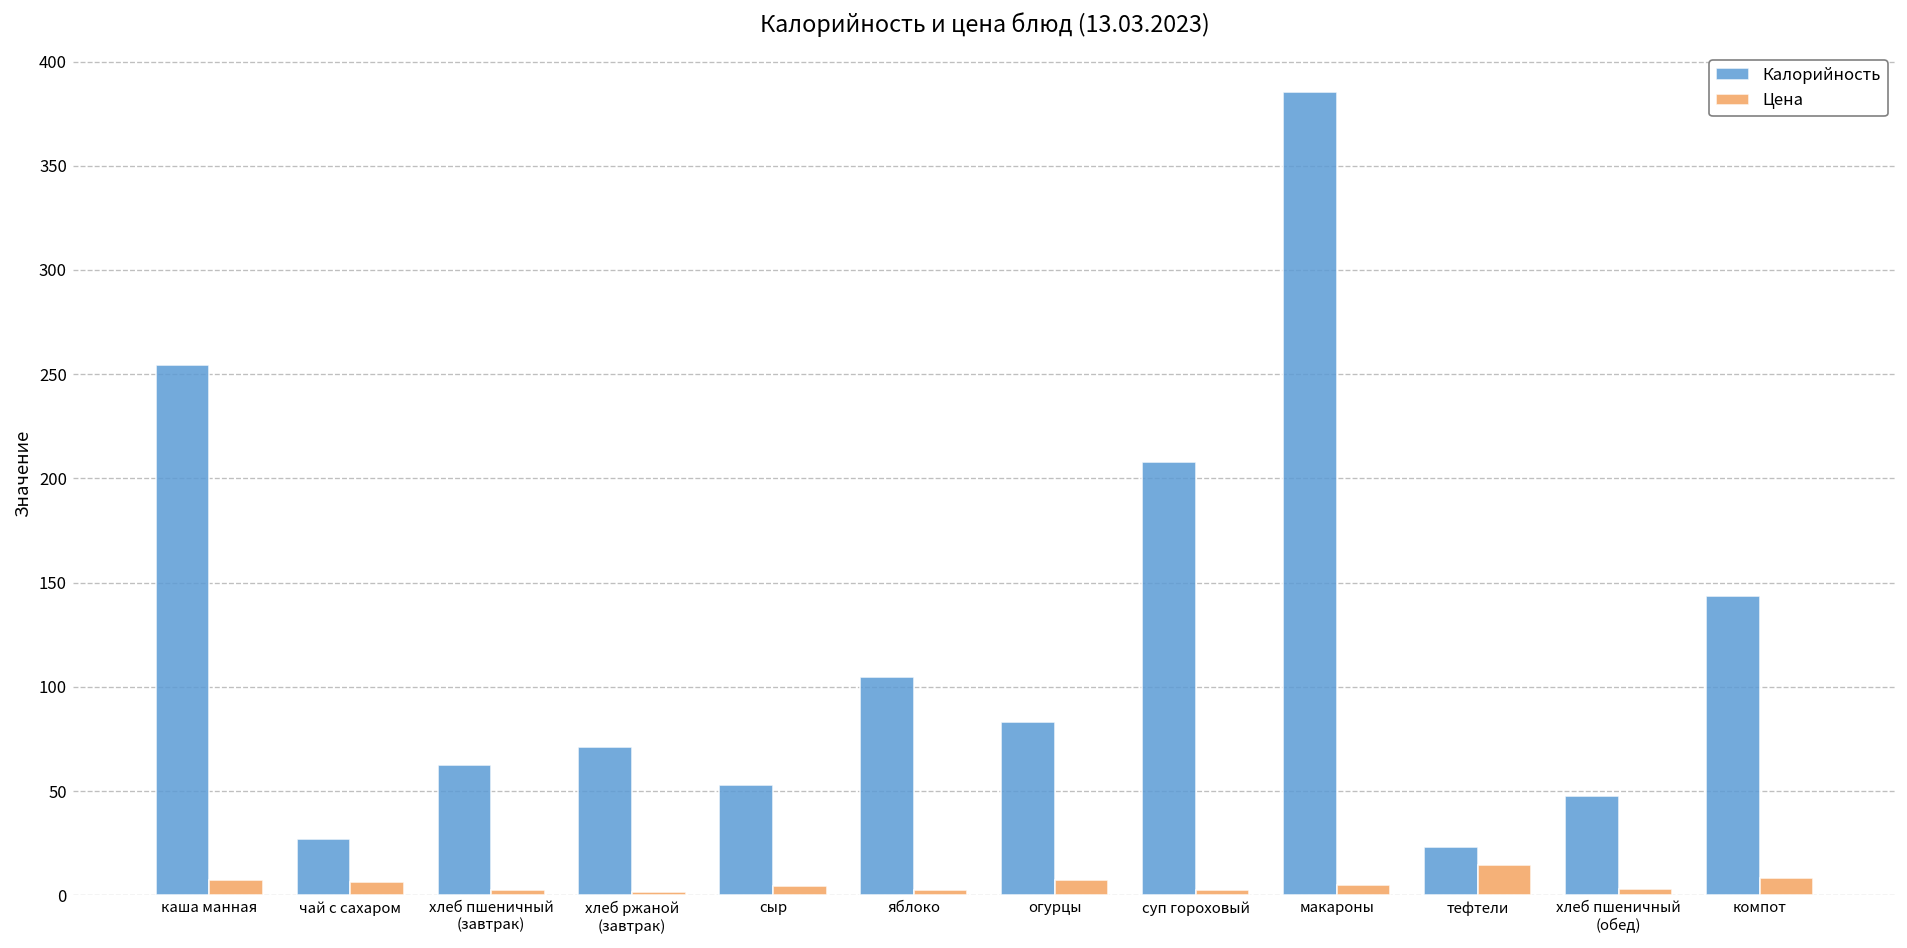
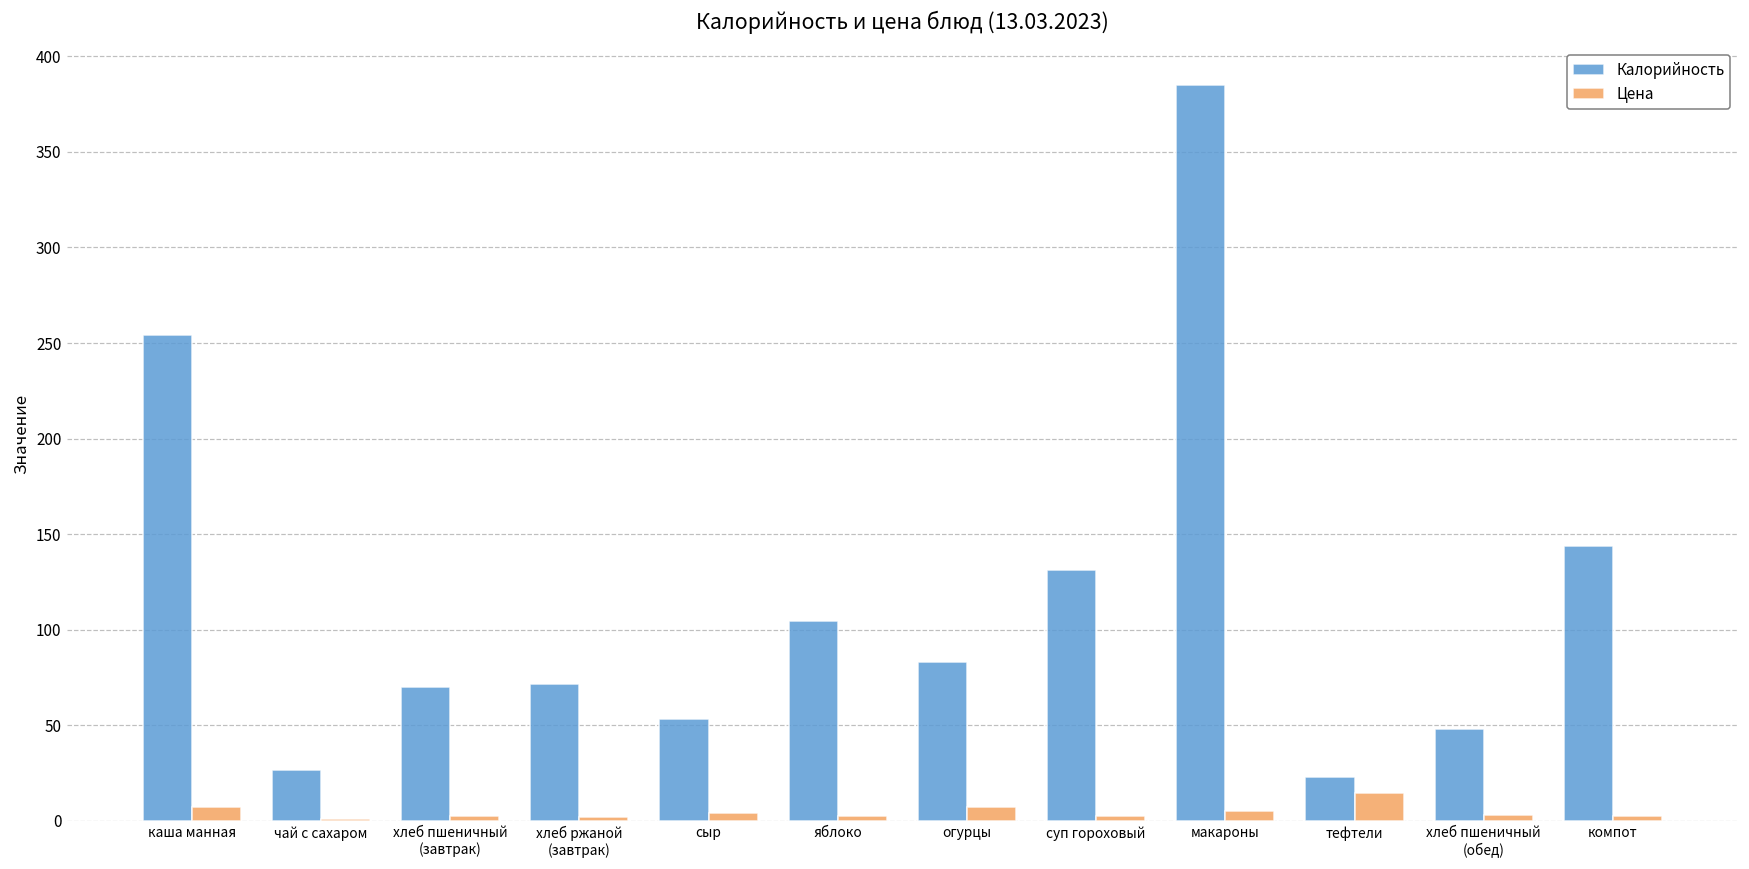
Цена, чай с сахаром: 7 -> 1
Калорийность, хлеб пшеничный (завтрак): 62 -> 70
Калорийность, суп гороховый: 208 -> 131
Цена, компот: 8 -> 2
